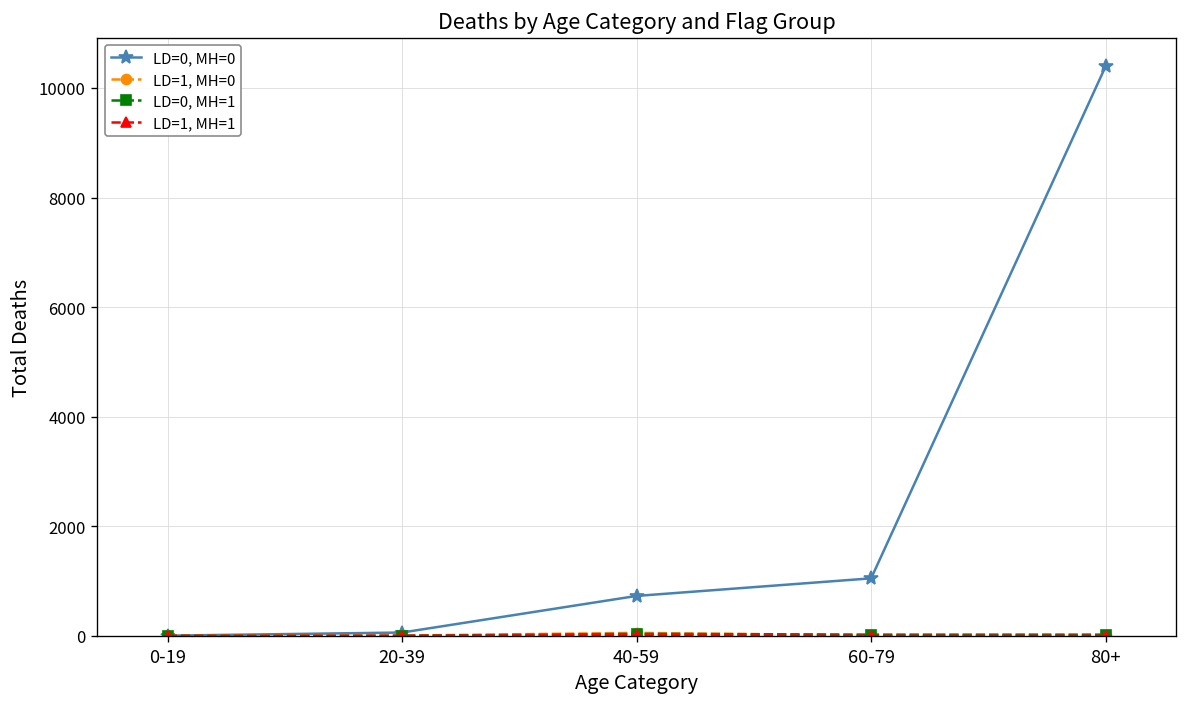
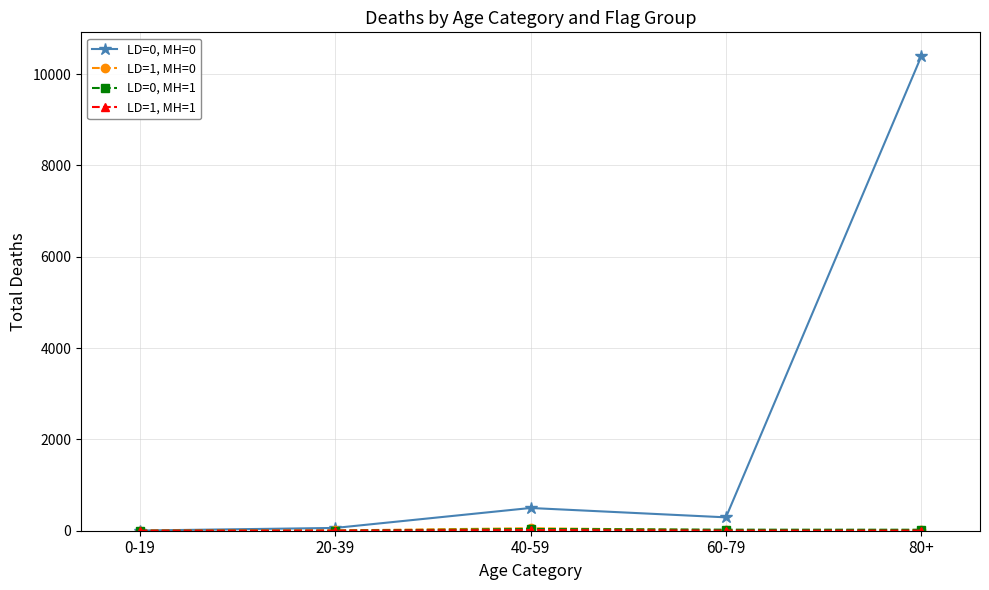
LD=0, MH=0, 40-59: 700 -> 500
LD=0, MH=0, 60-79: 1100 -> 300
